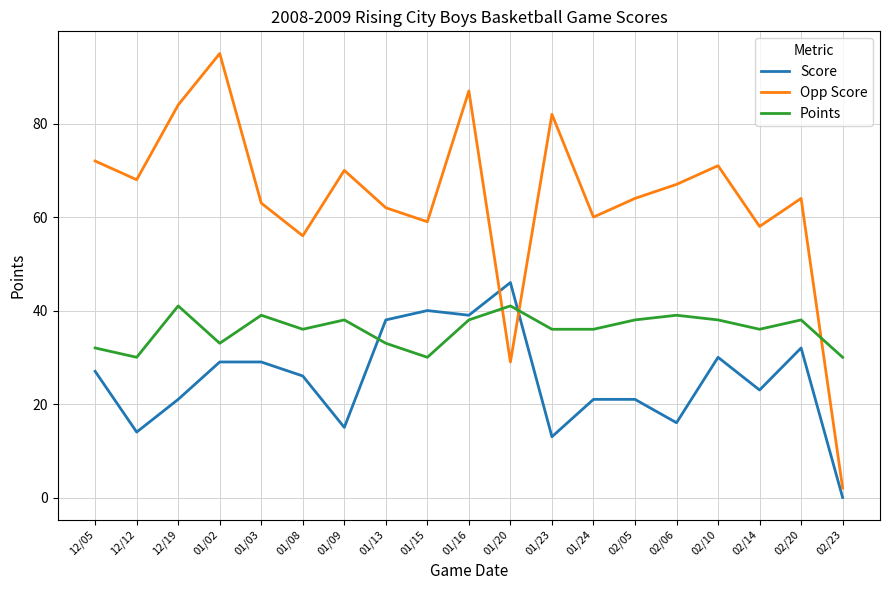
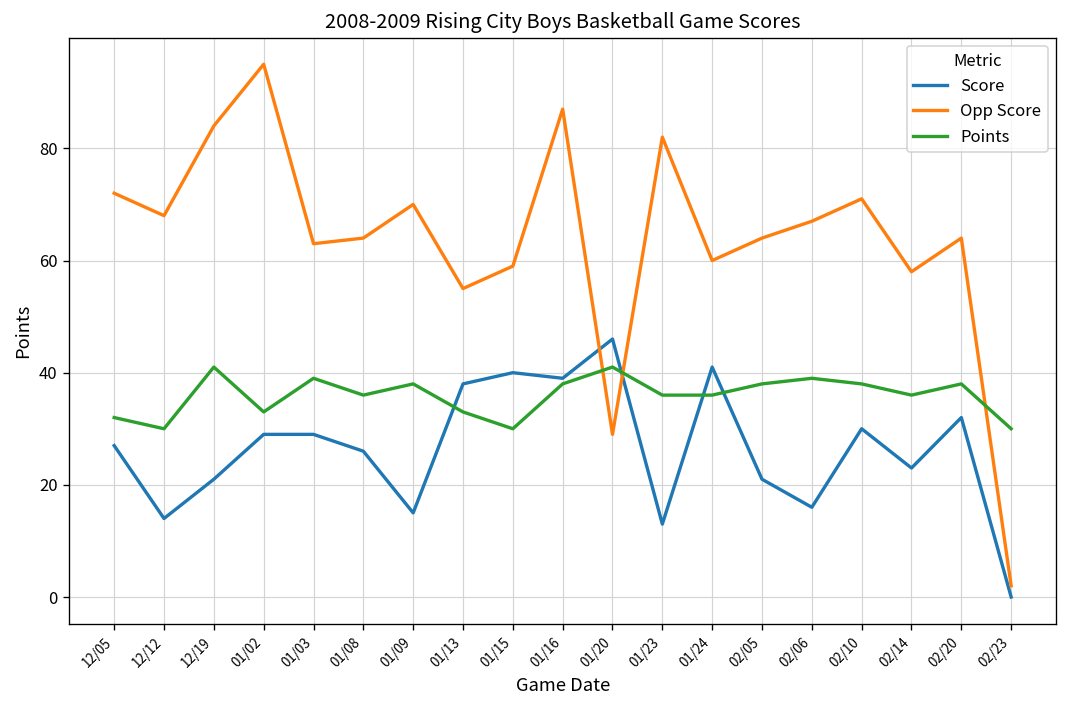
Opp Score, 01/08: 56 -> 64
Opp Score, 01/13: 62 -> 55
Score, 01/24: 21 -> 41
